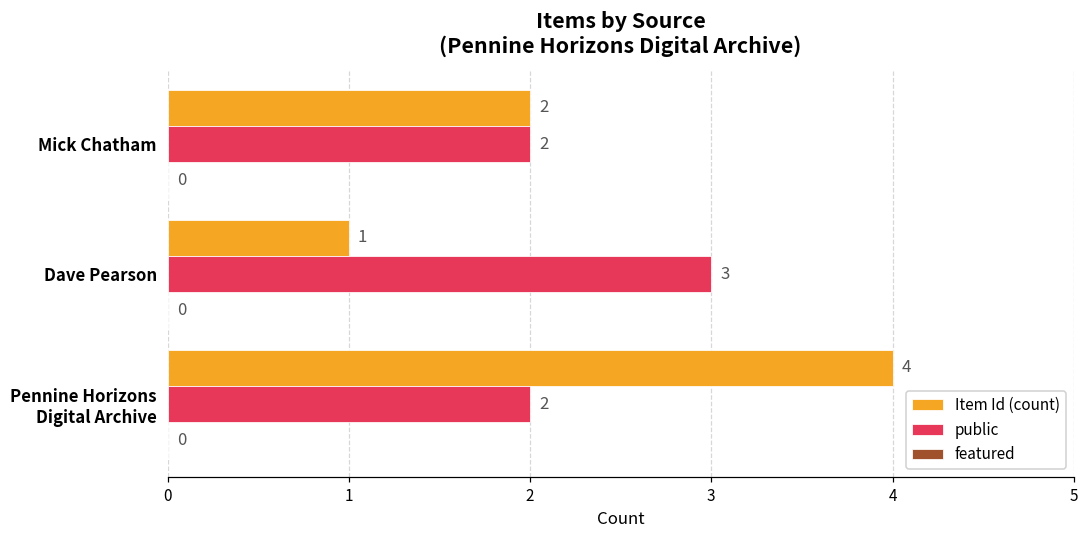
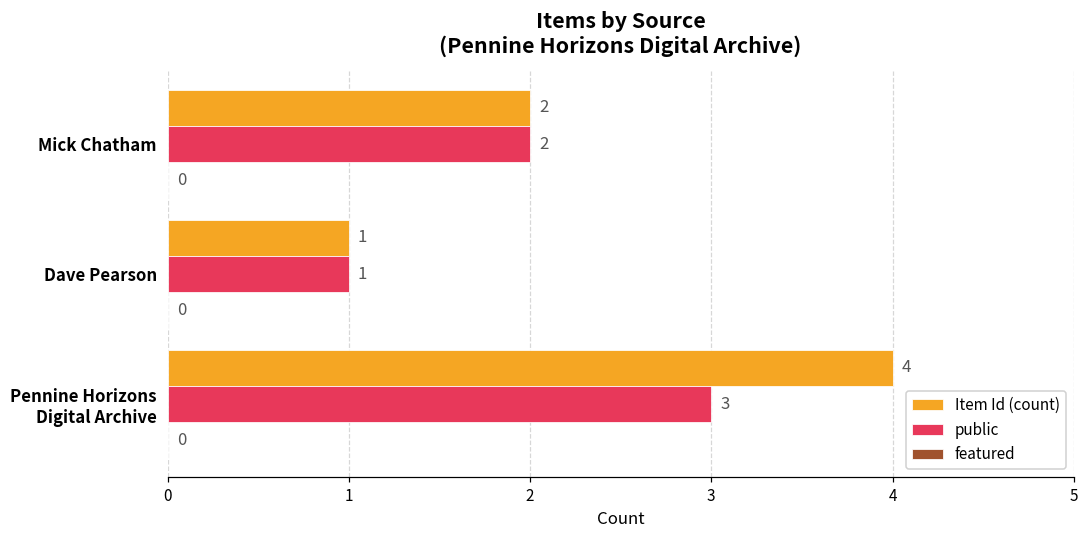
public, Dave Pearson: 3 -> 1
public, Pennine Horizons Digital Archive: 2 -> 3
